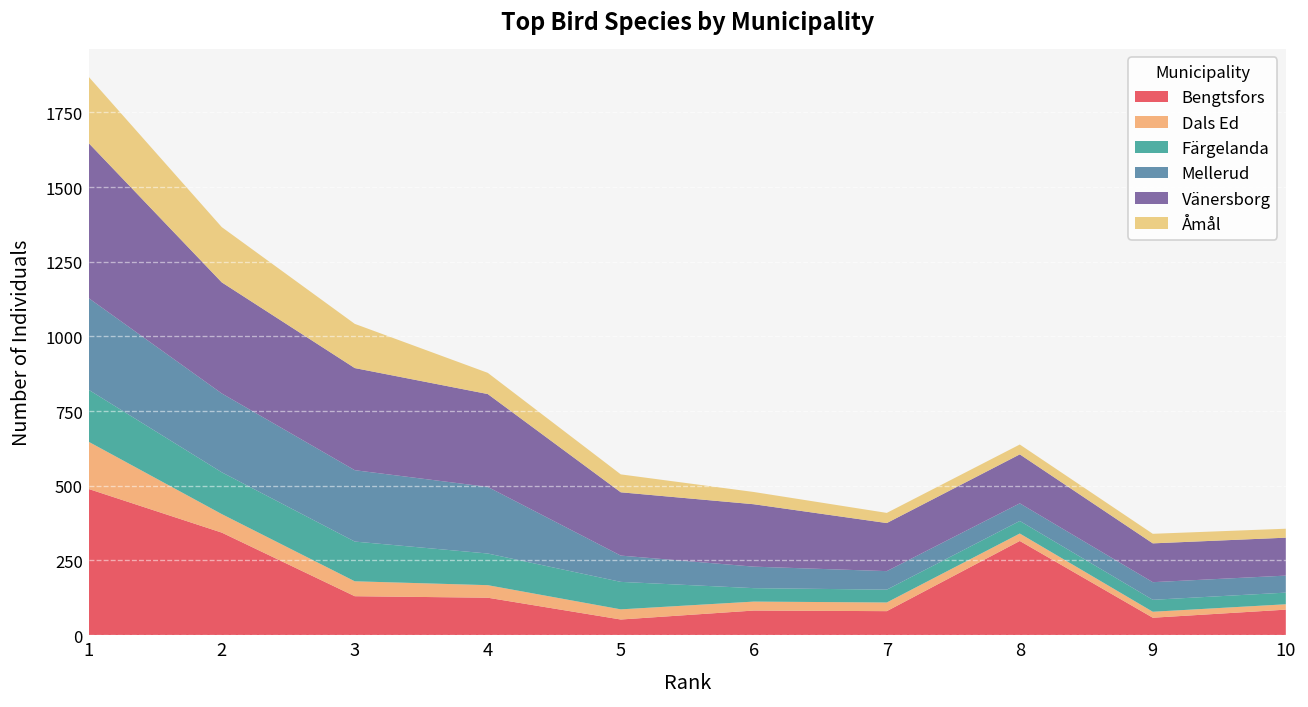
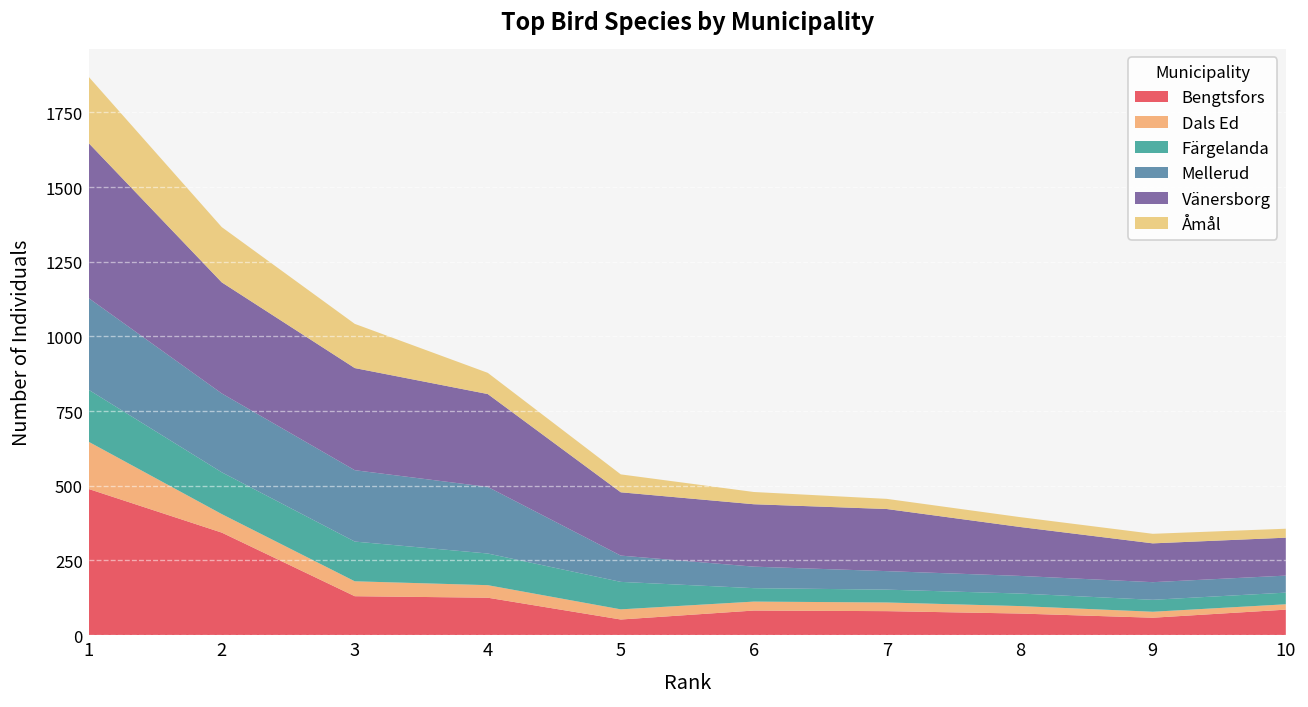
Vänersborg, 7: 160 -> 210
Bengtsfors, 8: 320 -> 70
